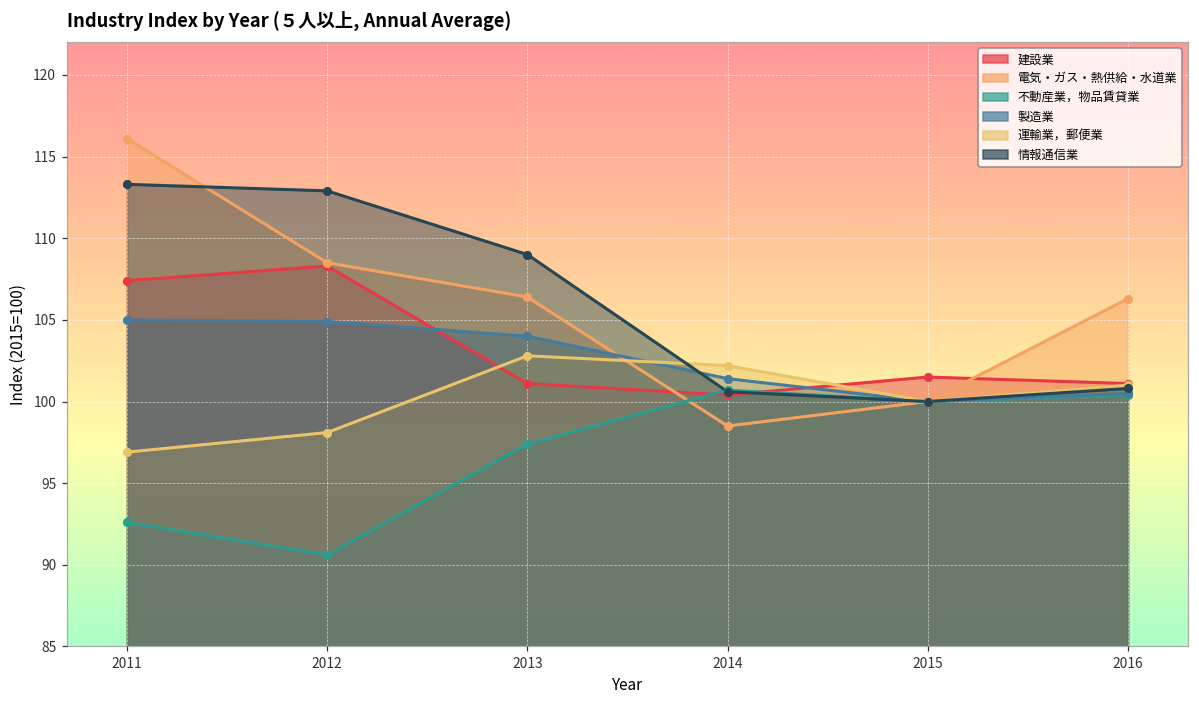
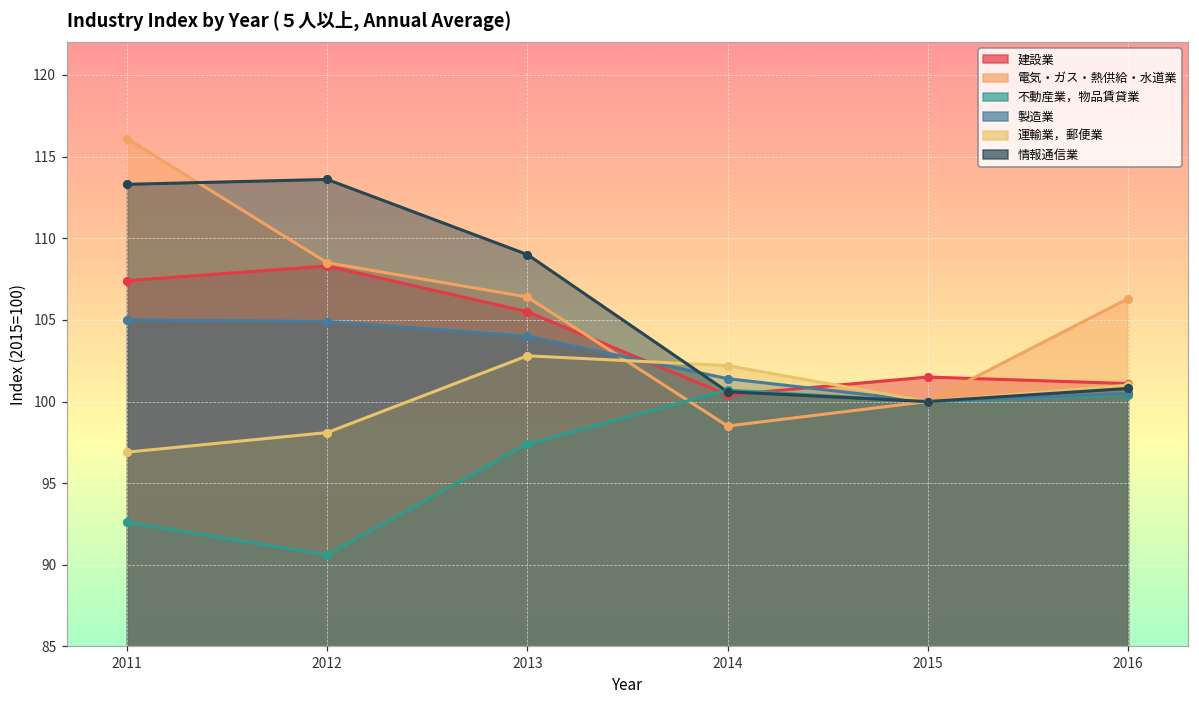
情報通信業, 2012: 112.9 -> 113.6
建設業, 2013: 101.1 -> 105.5
